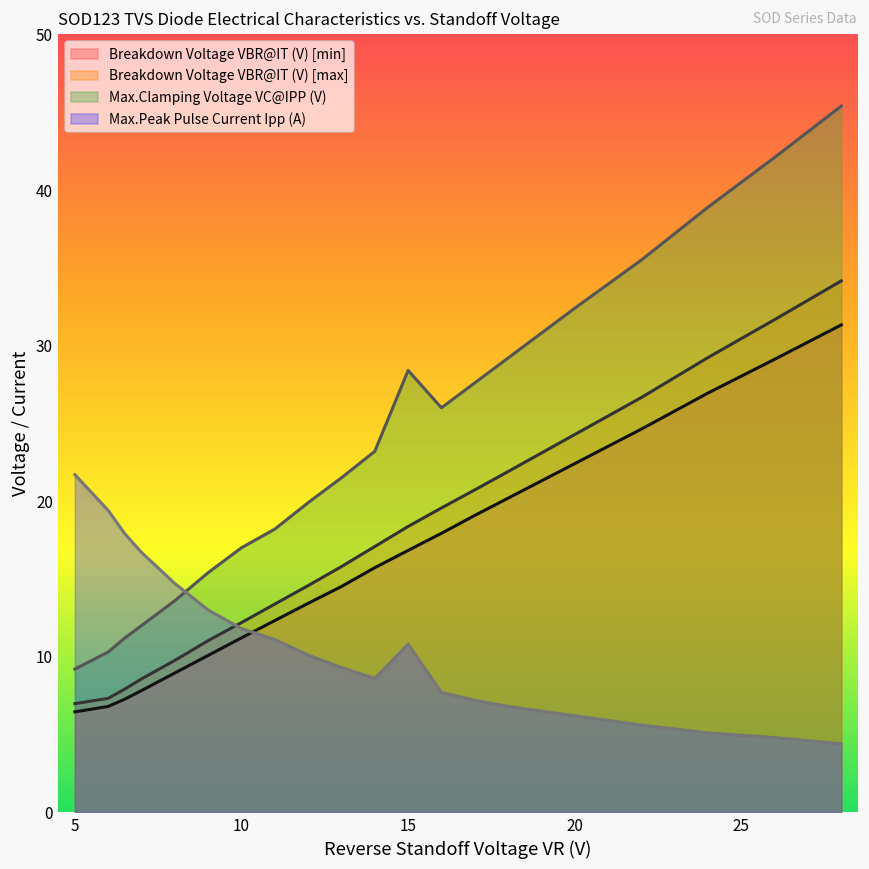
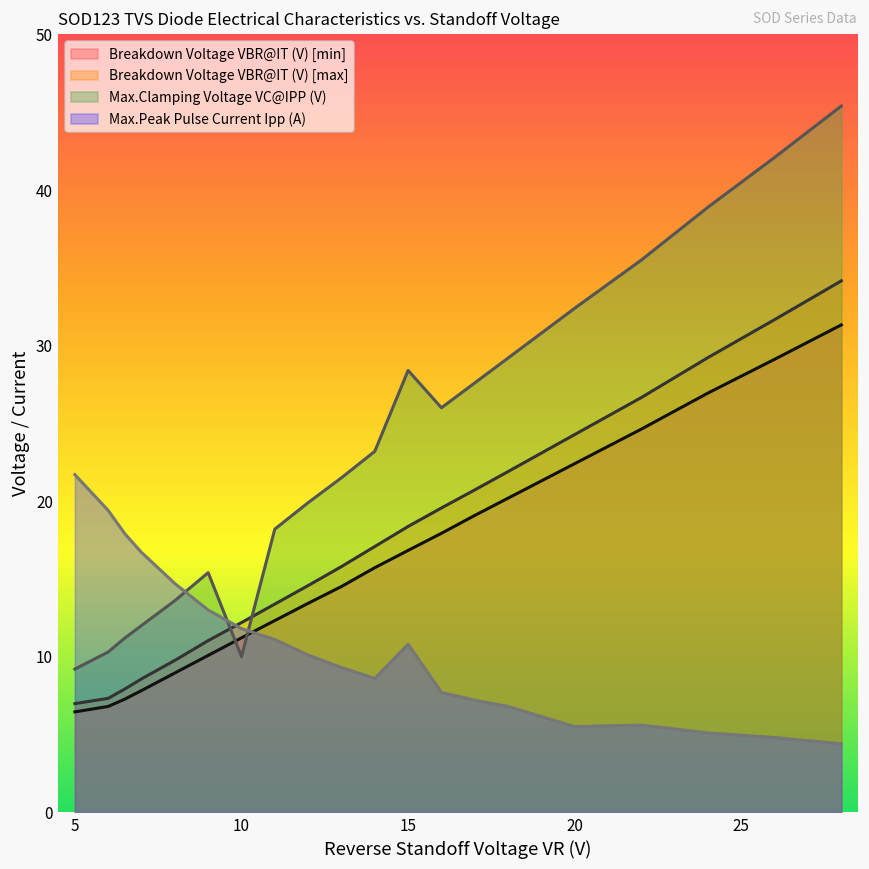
Max.Clamping Voltage VC@IPP (V), 10: 17 -> 10
Max.Peak Pulse Current Ipp (A), 20: 6.2 -> 5.5
